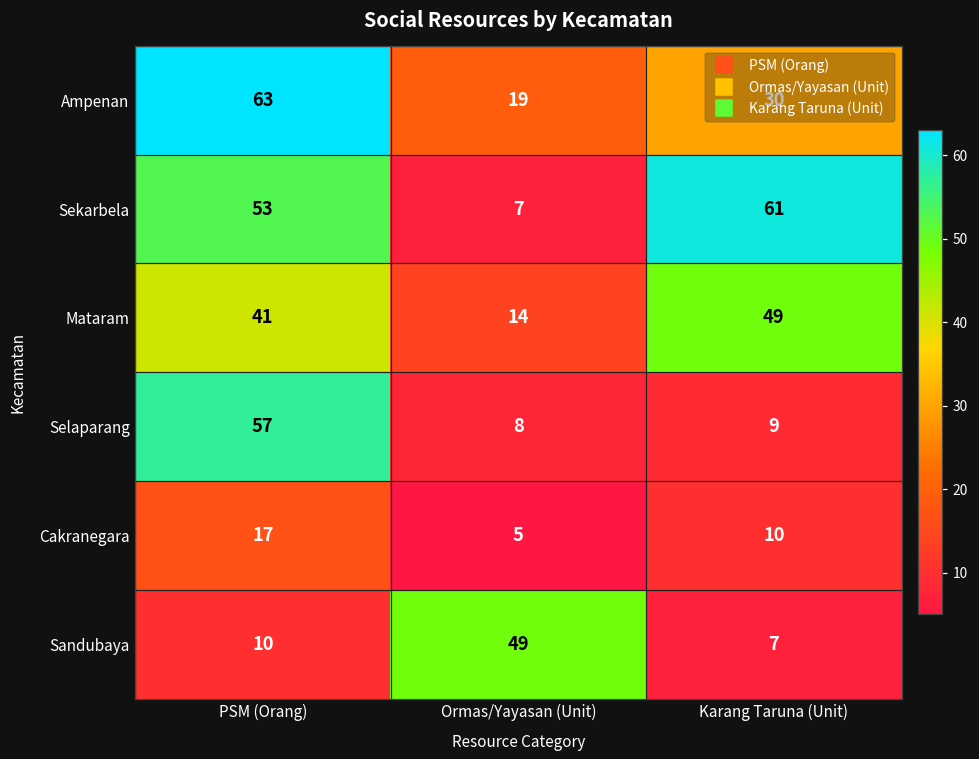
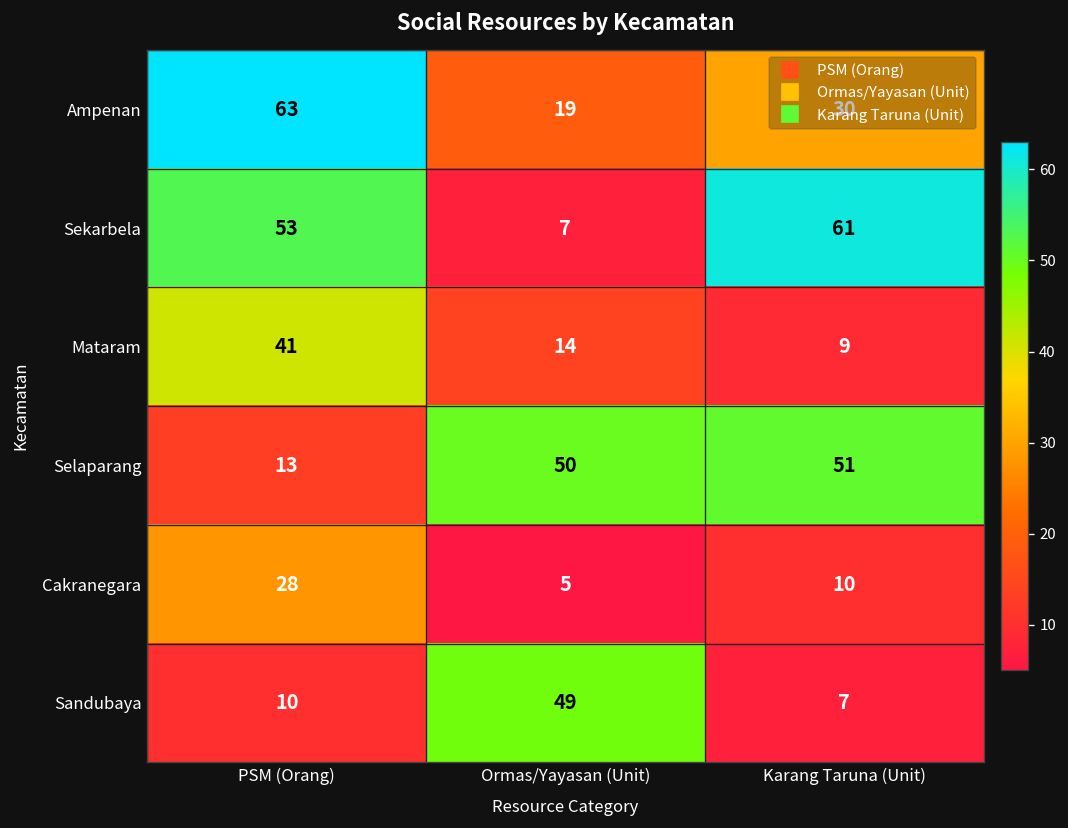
Mataram, Karang Taruna (Unit): 49 -> 9
Selaparang, PSM (Orang): 57 -> 13
Selaparang, Ormas/Yayasan (Unit): 8 -> 50
Selaparang, Karang Taruna (Unit): 9 -> 51
Cakranegara, PSM (Orang): 17 -> 28
